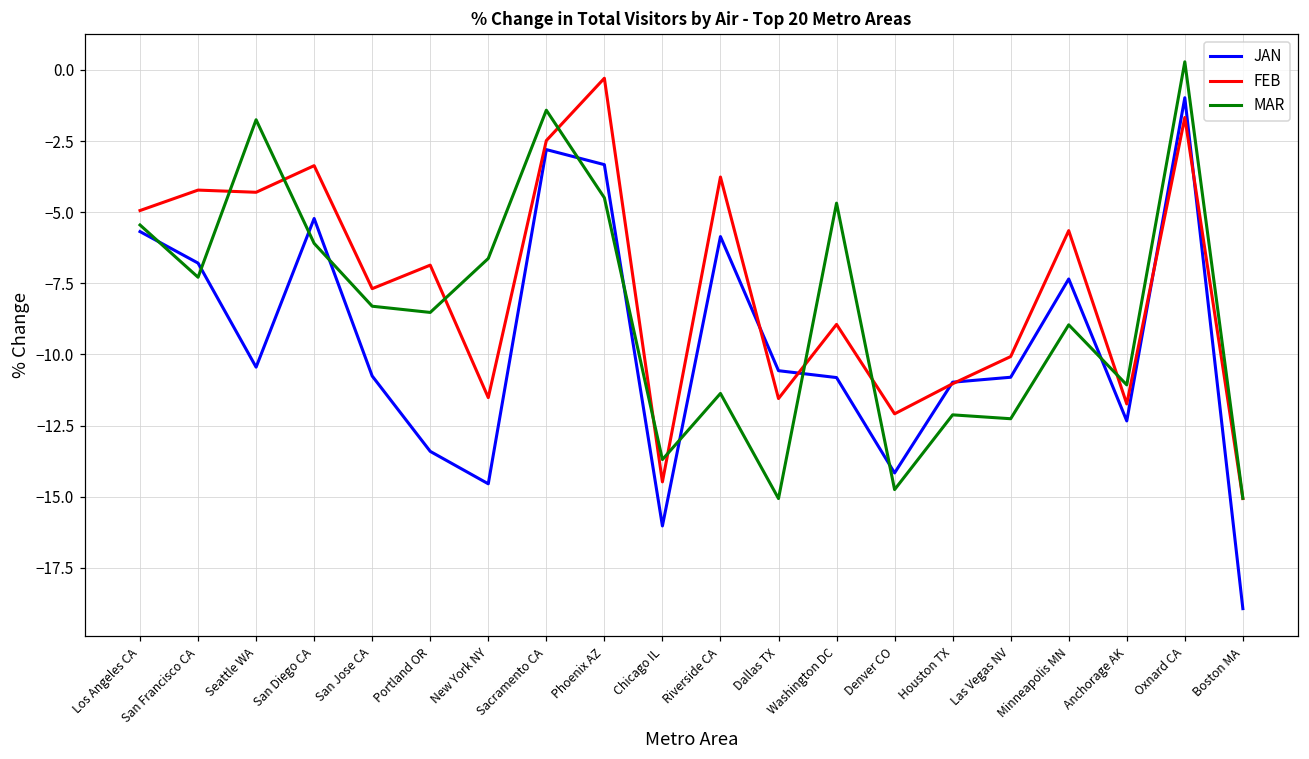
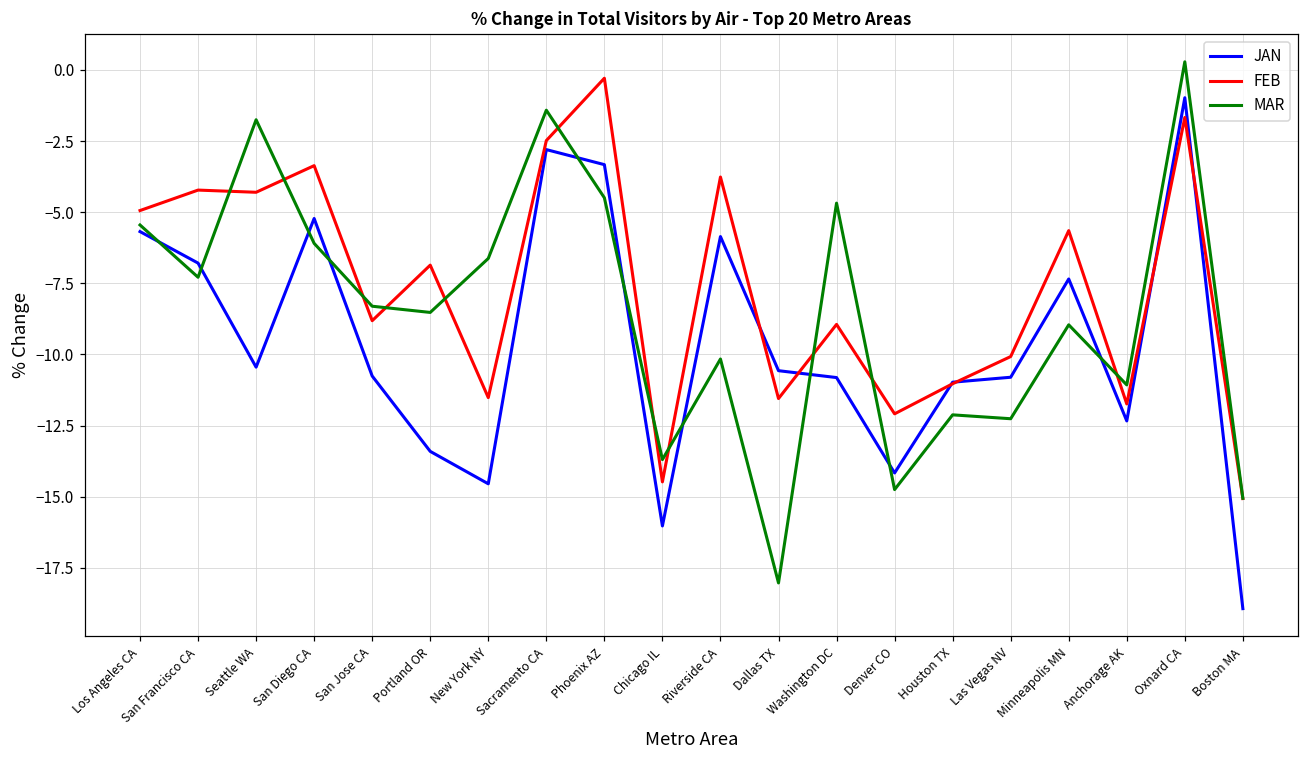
FEB, San Jose CA: -7.7 -> -8.8
MAR, Riverside CA: -11.4 -> -10.2
MAR, Dallas TX: -15.1 -> -18.0
